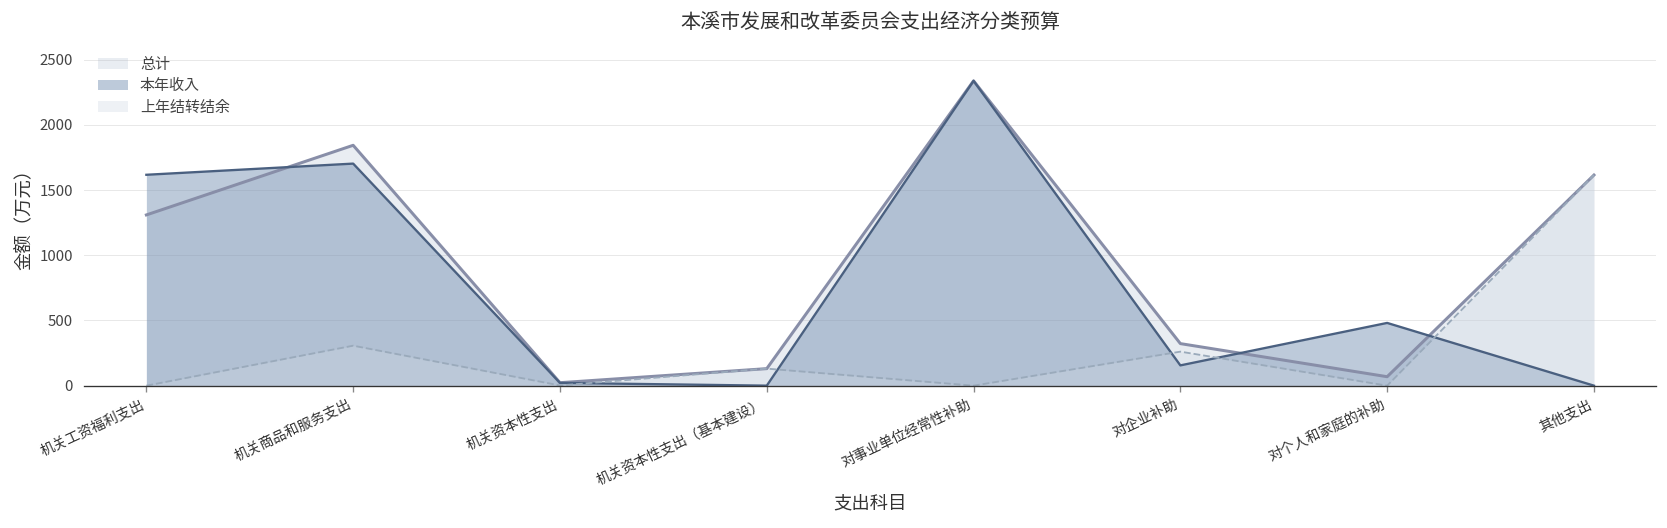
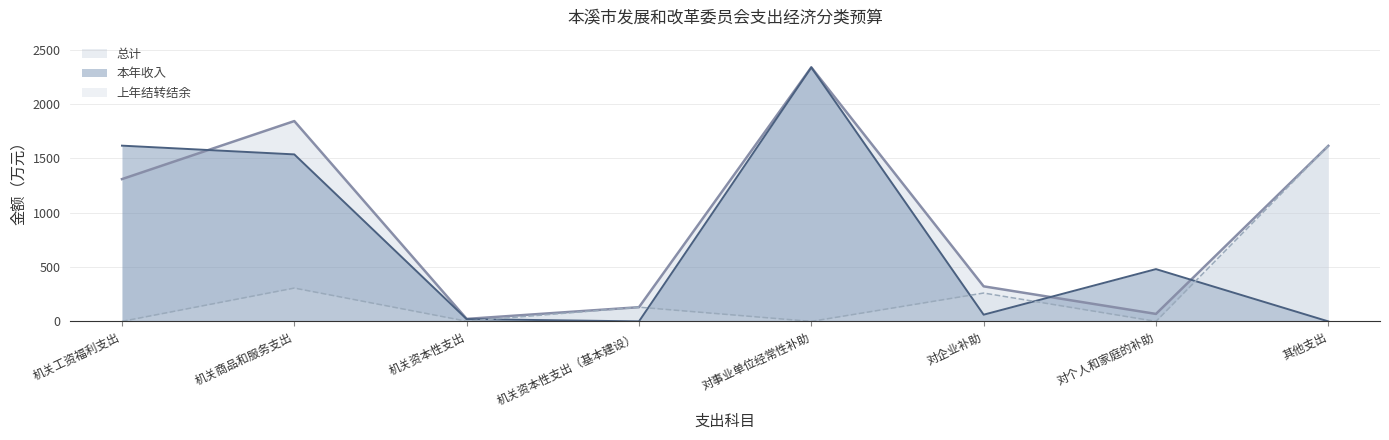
本年收入, 机关商品和服务支出: 1700 -> 1540
本年收入, 对企业补助: 160 -> 60
